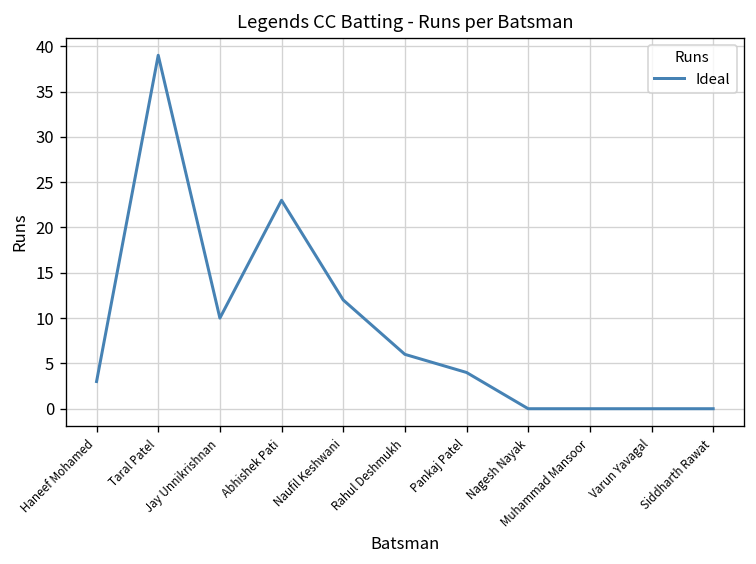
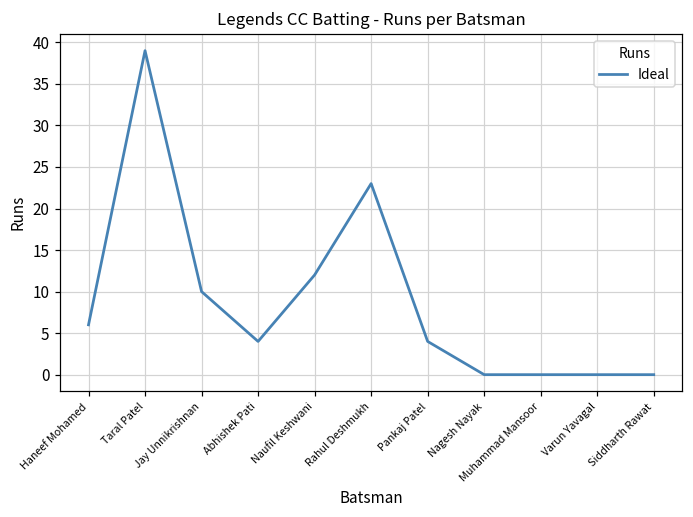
Haneef Mohamed: 3 -> 6
Abhishek Pati: 23 -> 4
Rahul Deshmukh: 6 -> 23
